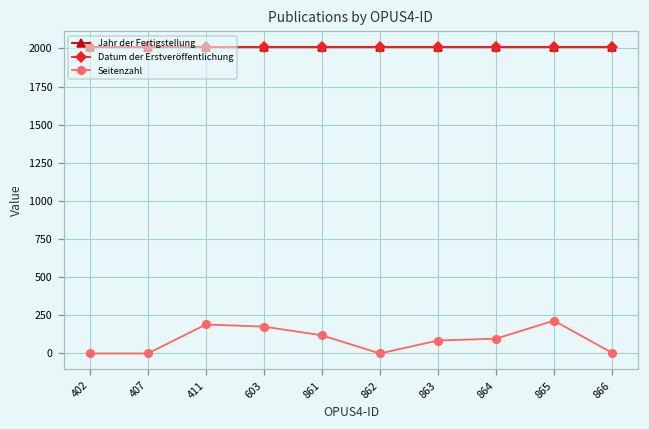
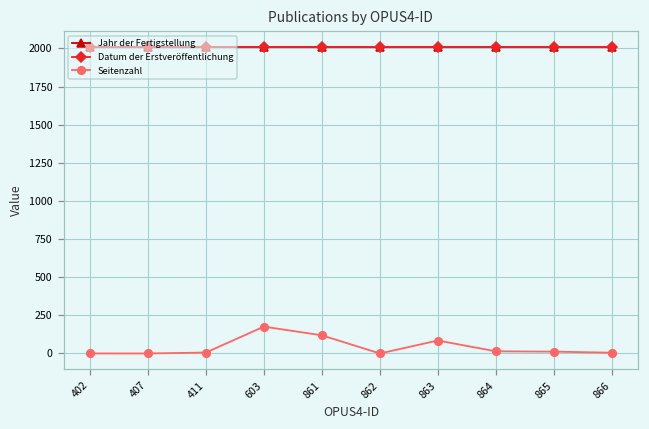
Seitenzahl, 411: 190 -> 10
Seitenzahl, 864: 100 -> 10
Seitenzahl, 865: 220 -> 10
